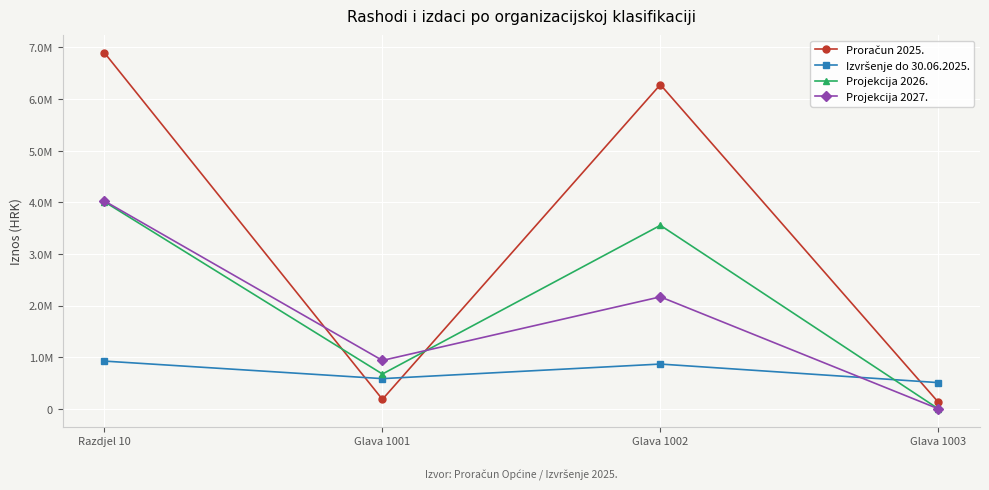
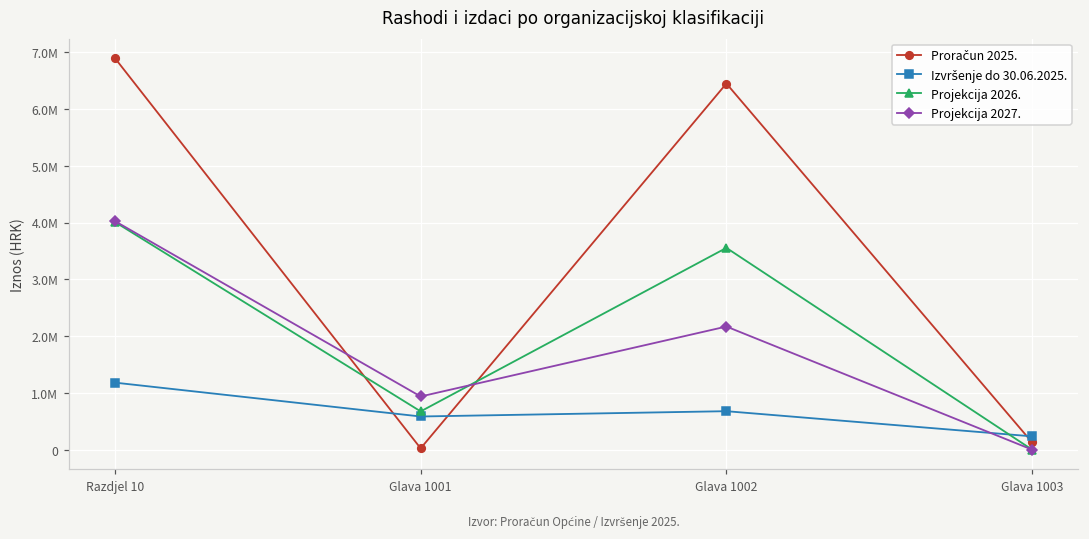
Izvršenje do 30.06.2025., Razdjel 10: 900000 -> 1200000
Proračun 2025., Glava 1001: 200000 -> 0
Proračun 2025., Glava 1002: 6300000 -> 6400000
Izvršenje do 30.06.2025., Glava 1002: 900000 -> 700000
Izvršenje do 30.06.2025., Glava 1003: 500000 -> 200000
